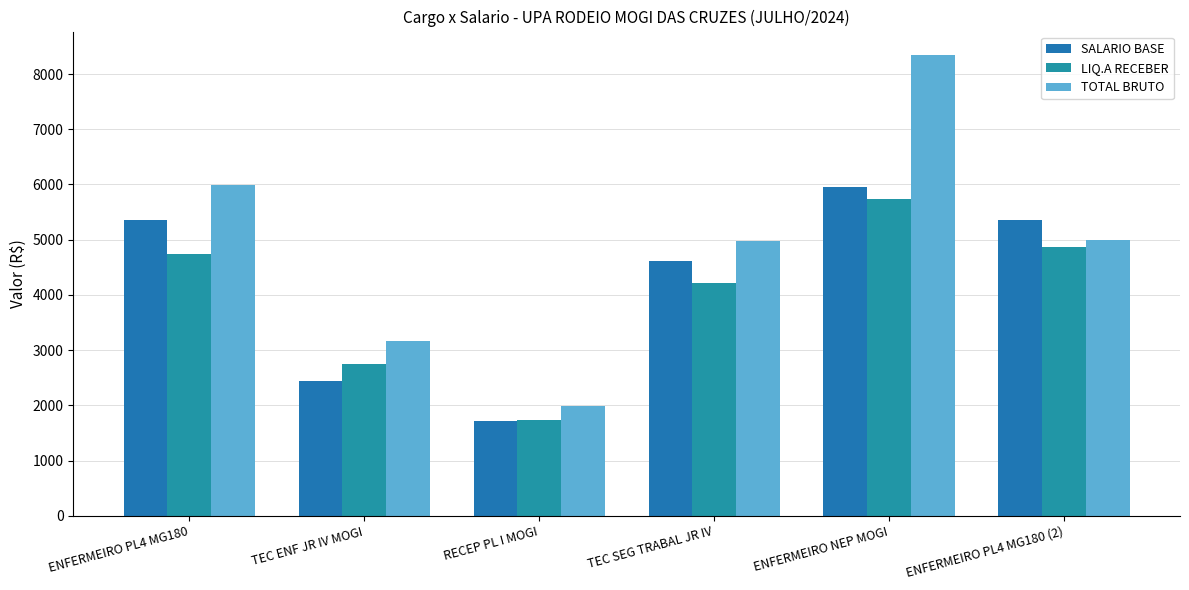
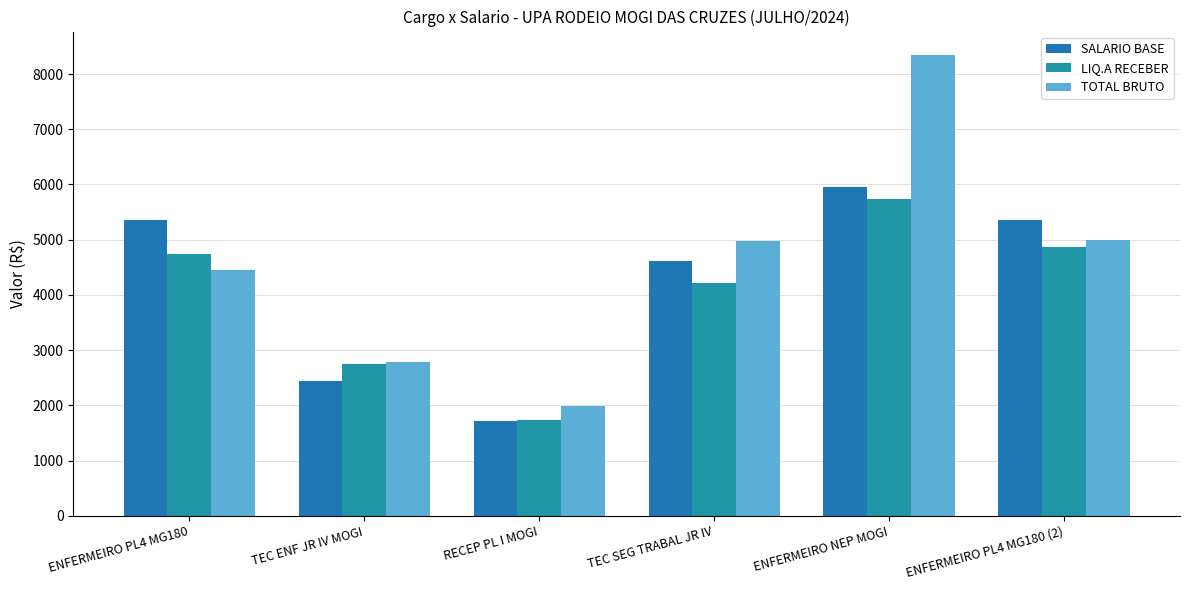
TOTAL BRUTO, ENFERMEIRO PL4 MG180: 6000 -> 4500
TOTAL BRUTO, TEC ENF JR IV MOGI: 3200 -> 2800
